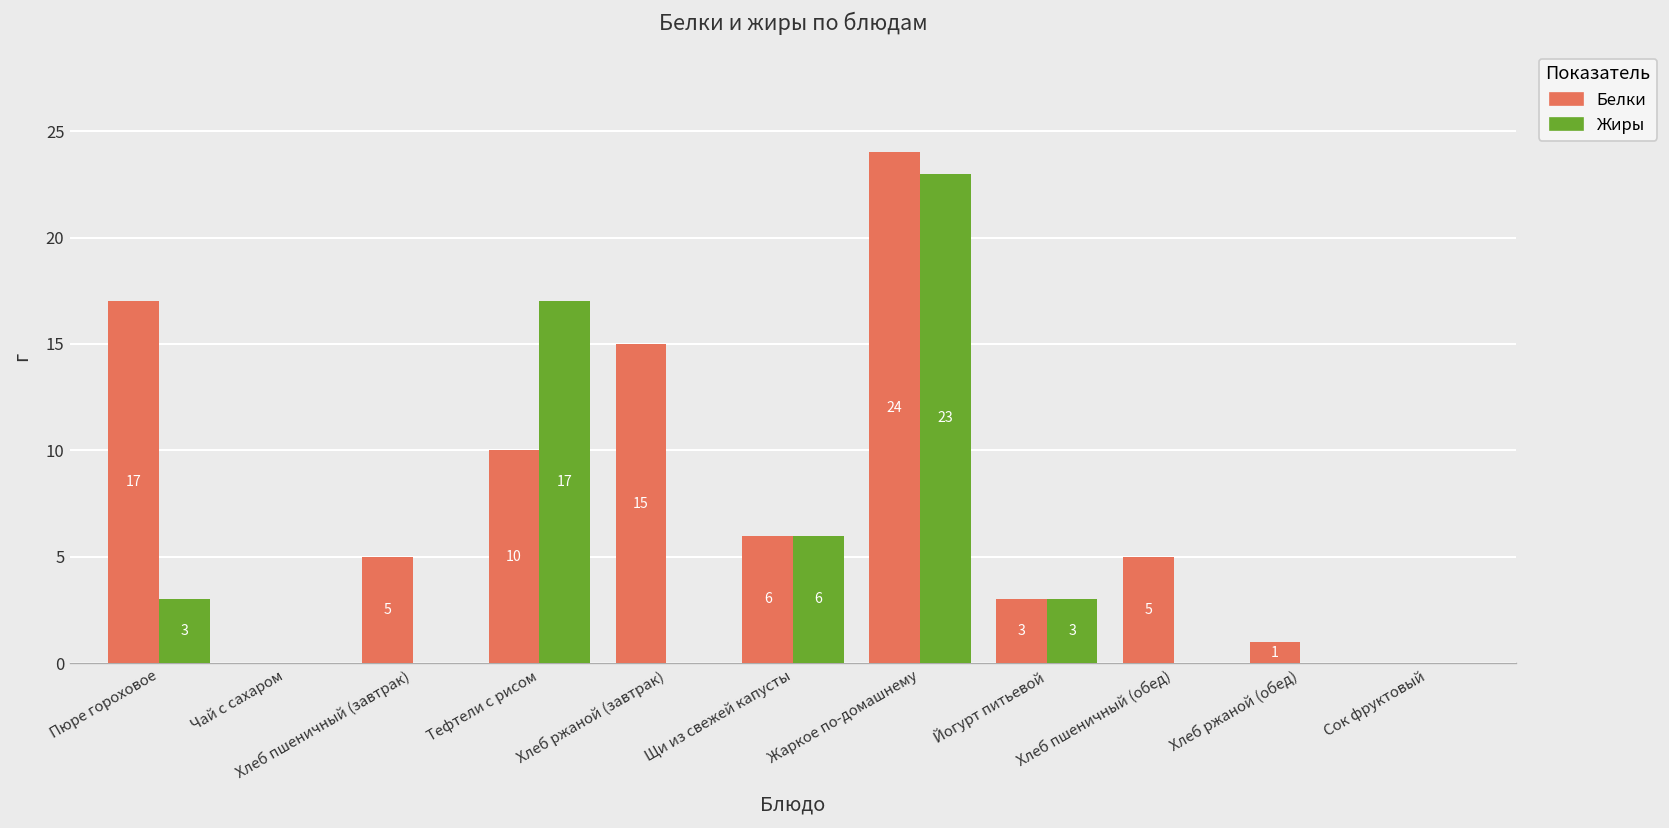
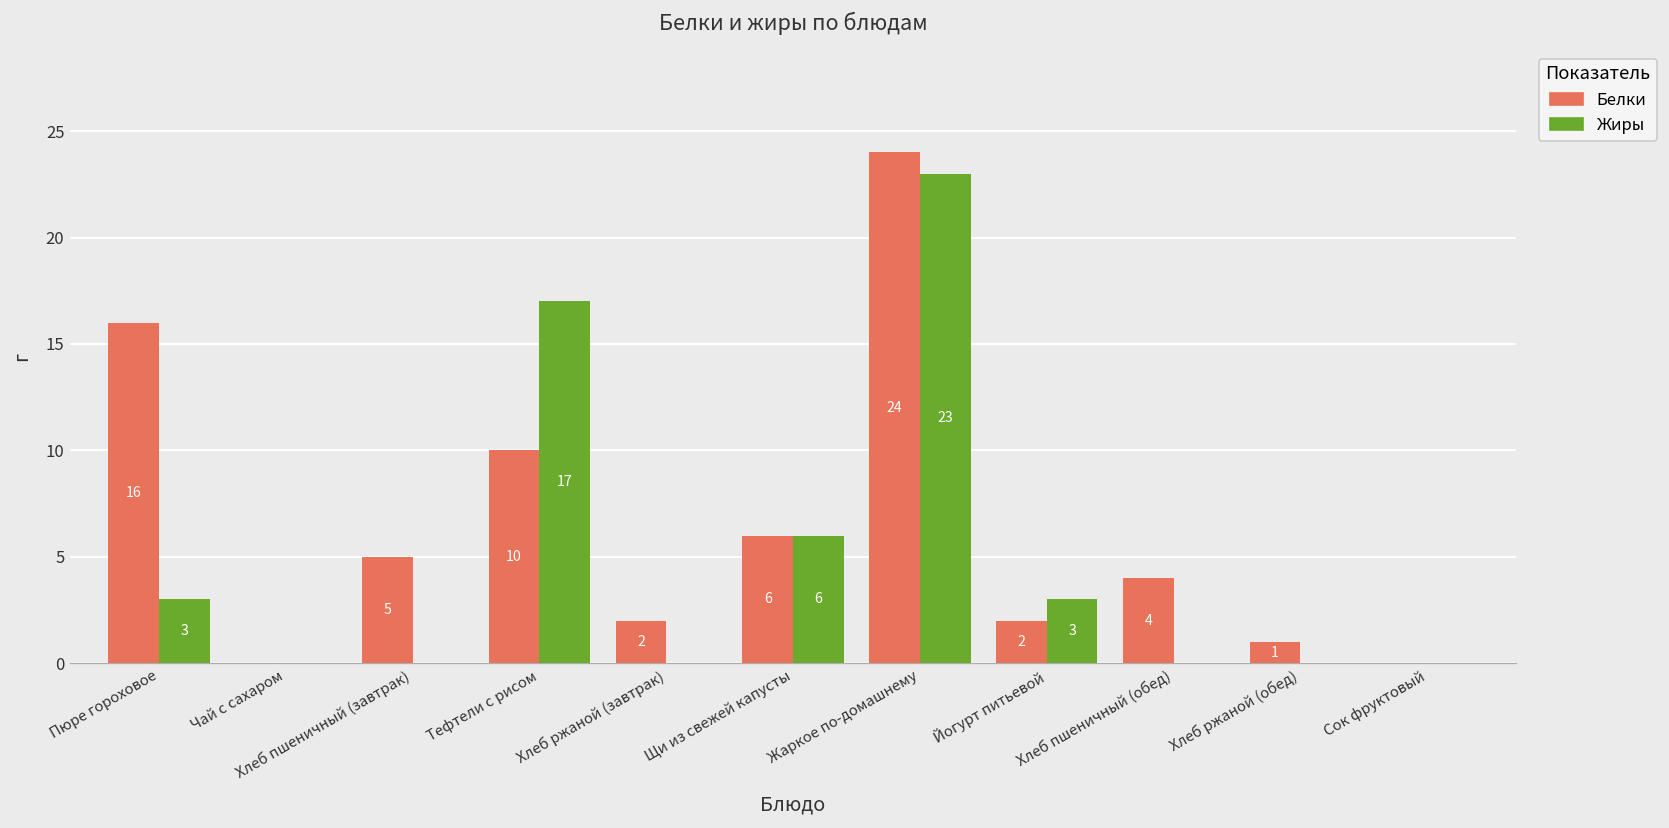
Белки, Пюре гороховое: 17 -> 16
Белки, Хлеб ржаной (завтрак): 15 -> 2
Белки, Йогурт питьевой: 3 -> 2
Белки, Хлеб пшеничный (обед): 5 -> 4
